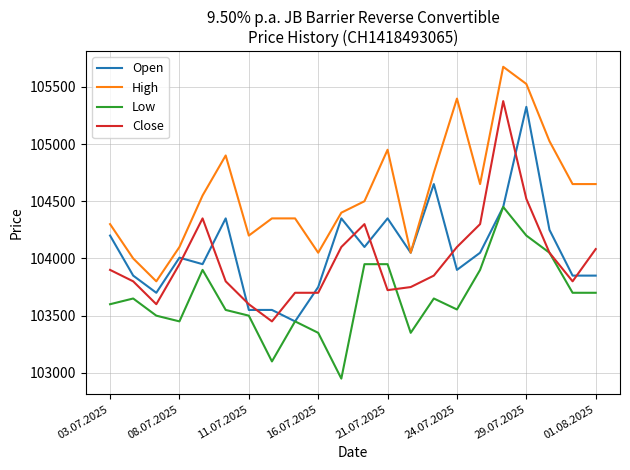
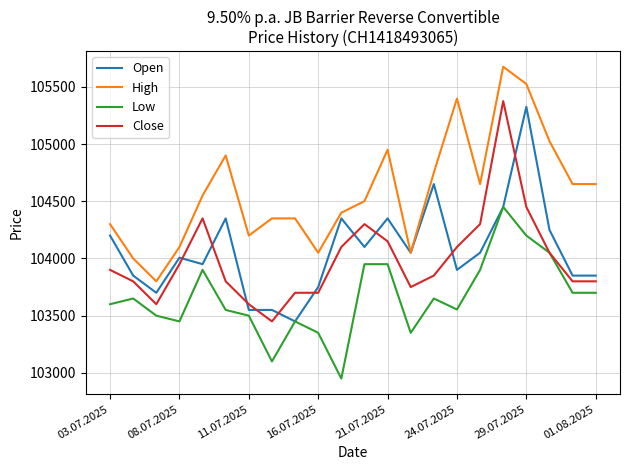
Close, 21.07.2025: 103720 -> 104150
Close, 29.07.2025: 104520 -> 104450
Close, 01.08.2025: 104080 -> 103800
